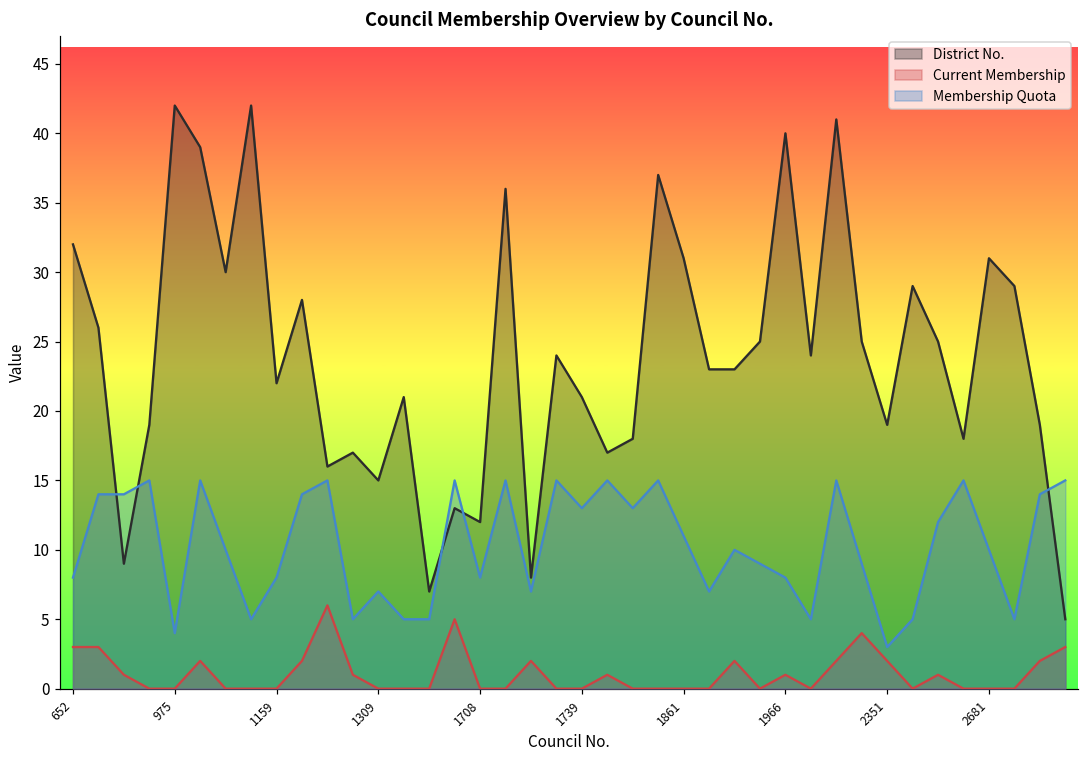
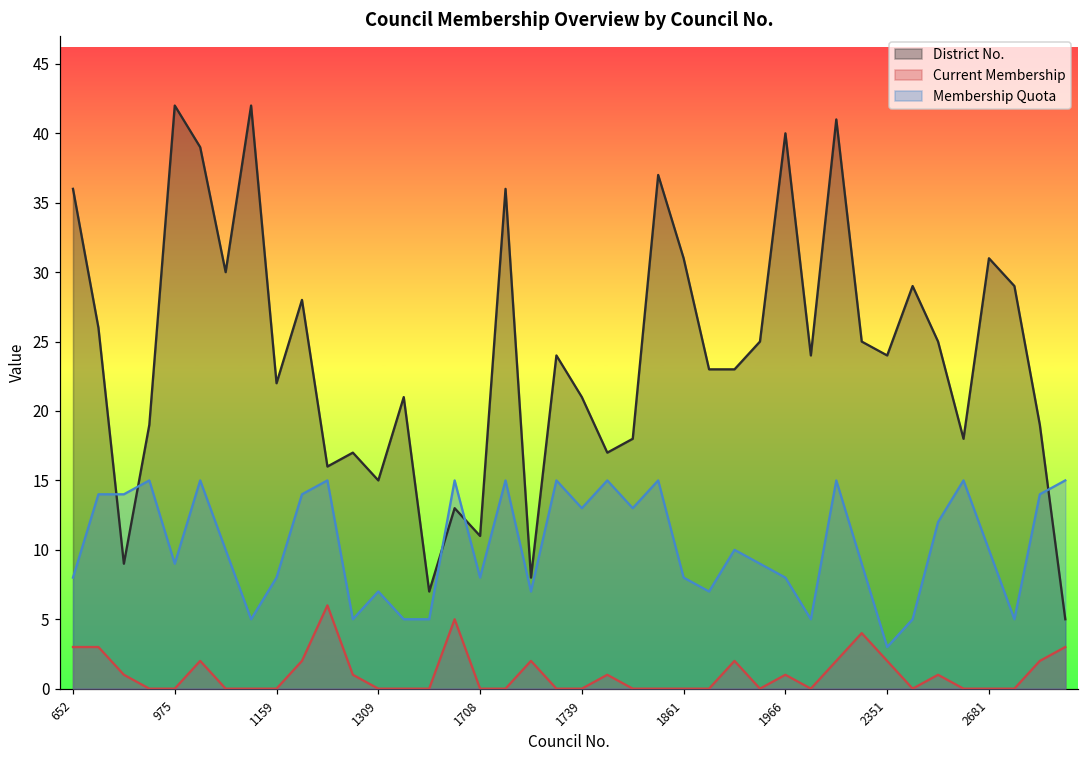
District No., 652: 32 -> 36
Membership Quota, 975: 4 -> 9
District No., 1708: 12 -> 11
Membership Quota, 1861: 11 -> 8
District No., 2351: 19 -> 24
